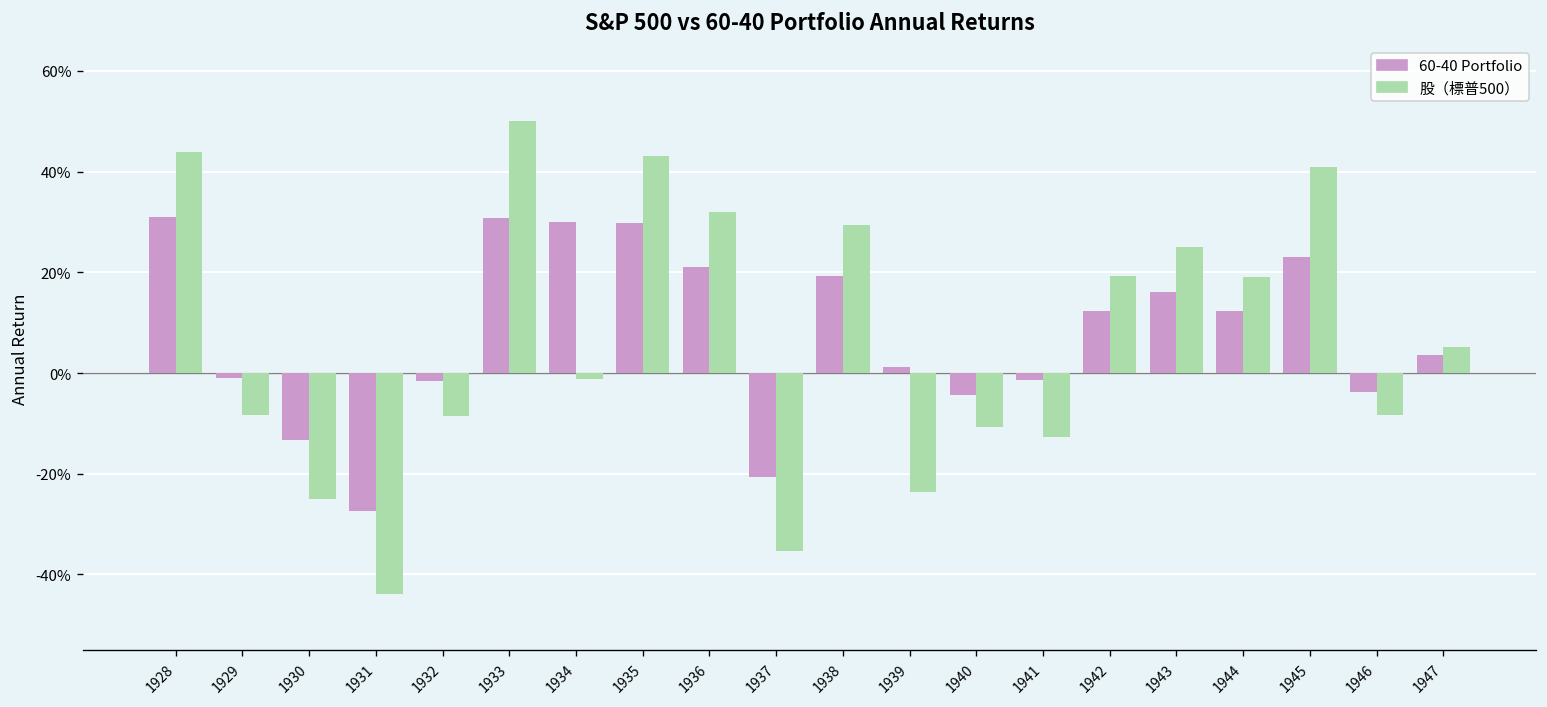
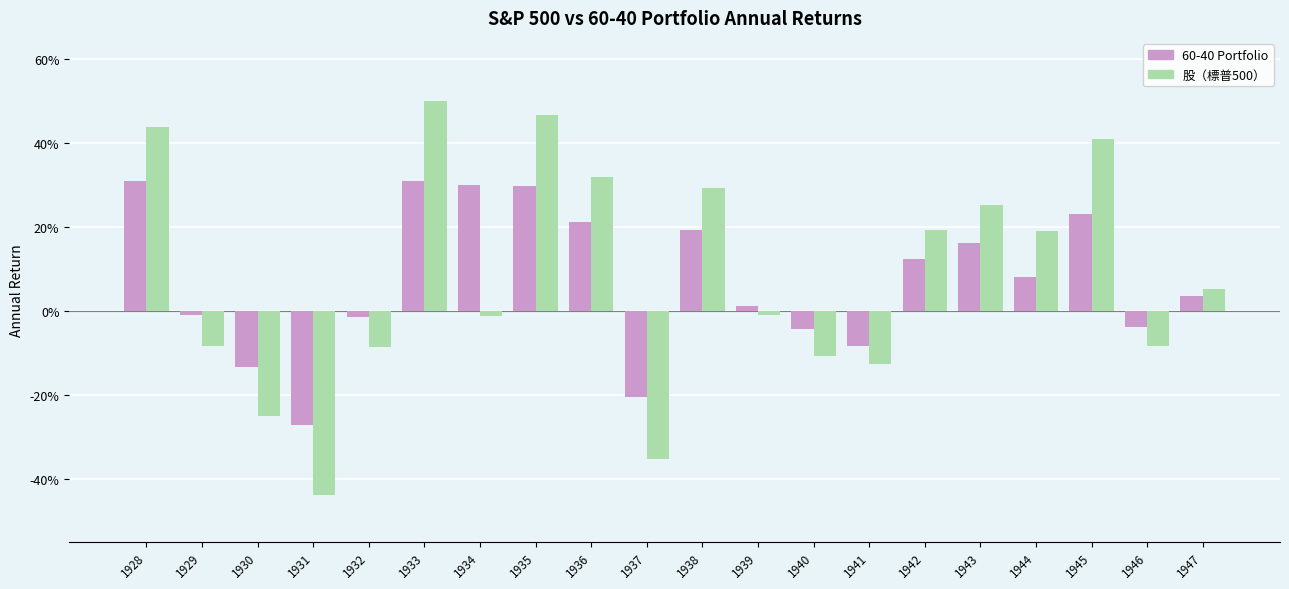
股（標普500）, 1935: 43% -> 47%
股（標普500）, 1939: -24% -> -1%
60-40 Portfolio, 1941: -1% -> -9%
60-40 Portfolio, 1944: 12% -> 8%
